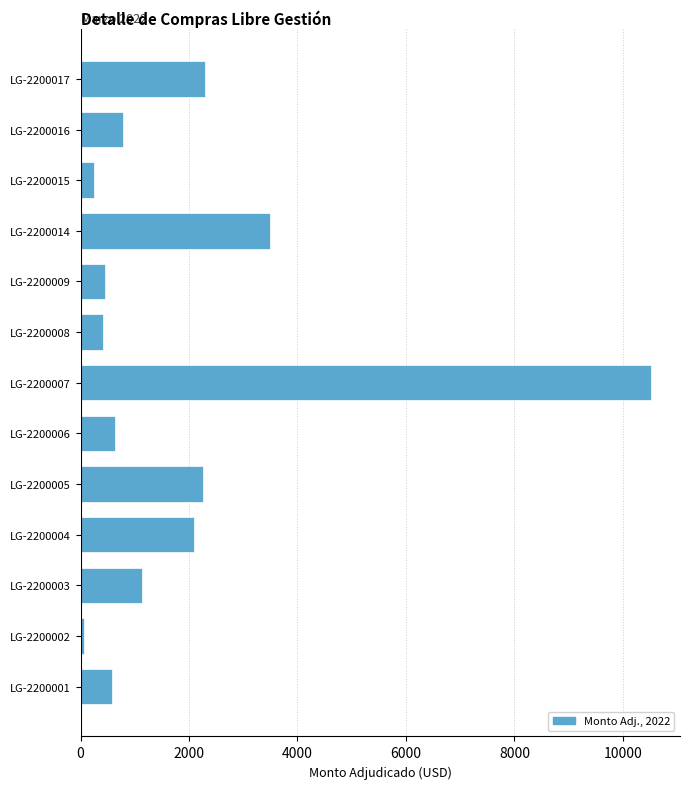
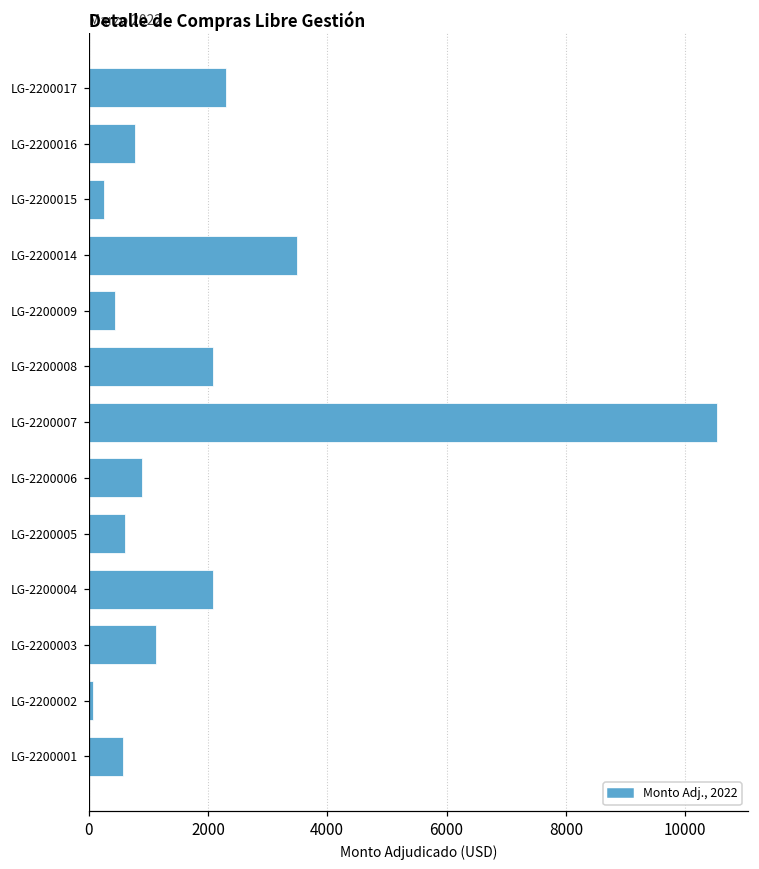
LG-2200008: 400 -> 2100
LG-2200006: 600 -> 900
LG-2200005: 2300 -> 600
